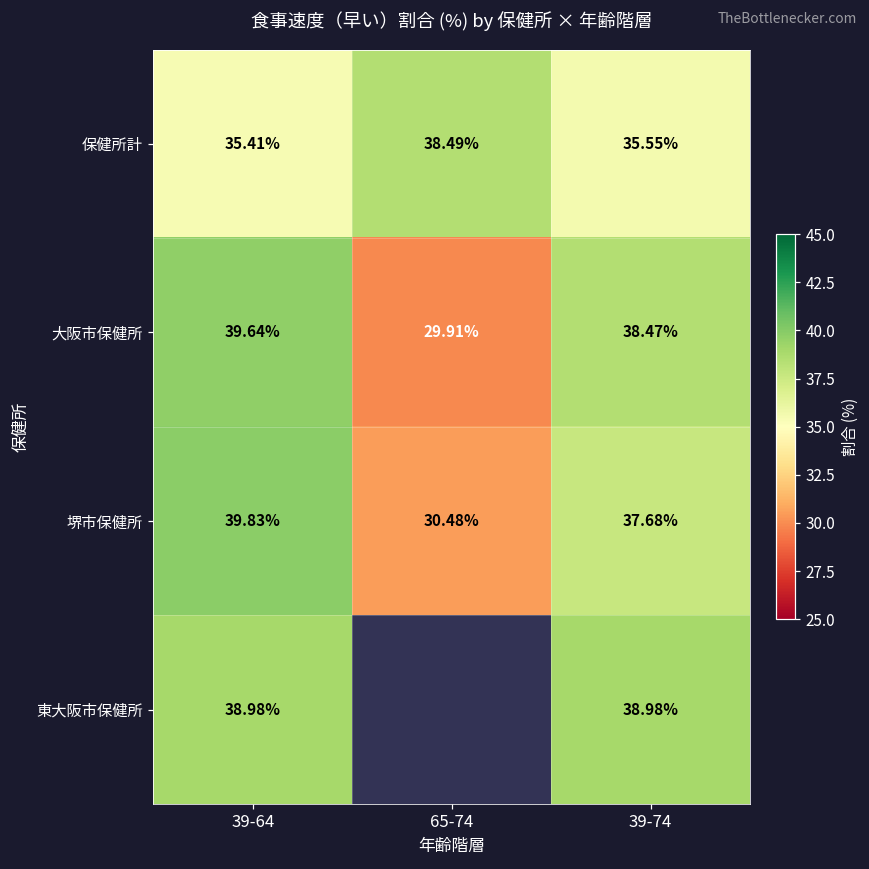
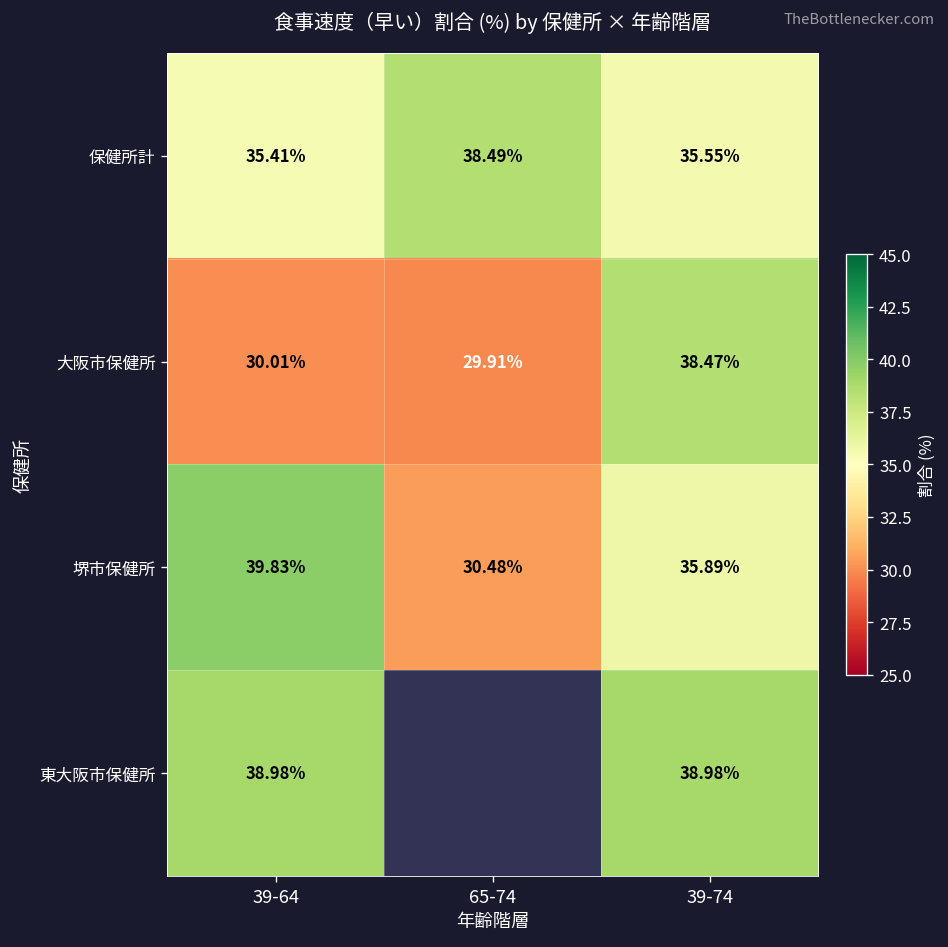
大阪市保健所, 39-64: 39.64% -> 30.01%
堺市保健所, 39-74: 37.68% -> 35.89%
